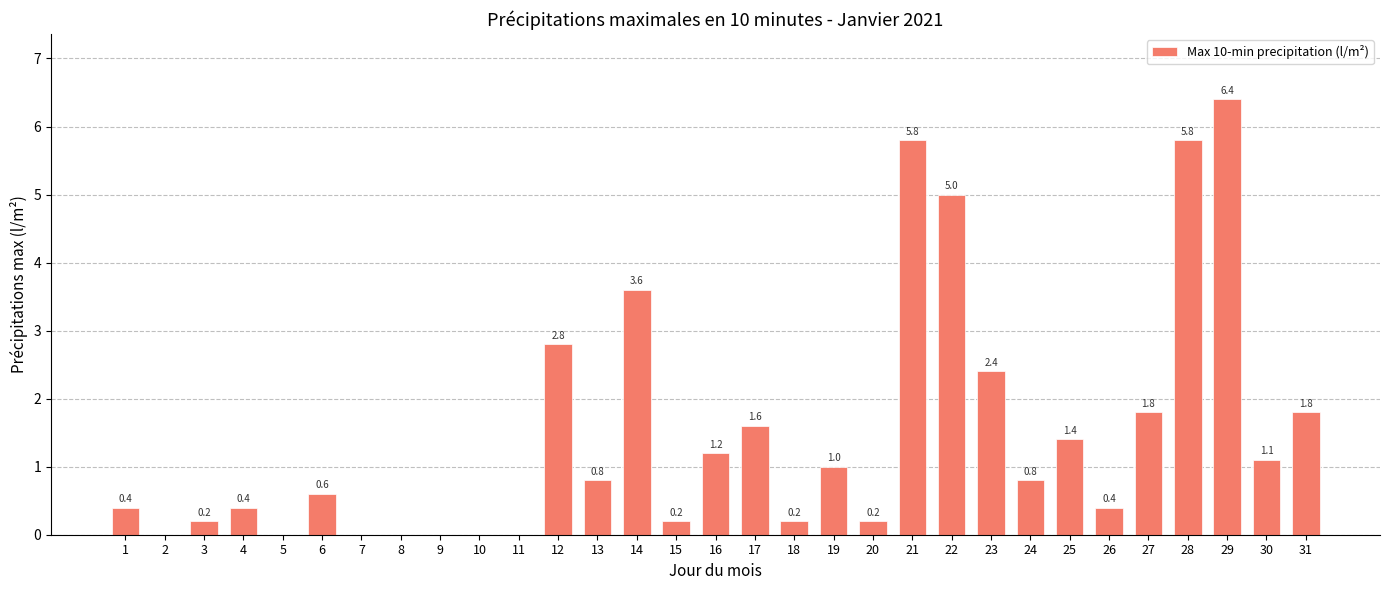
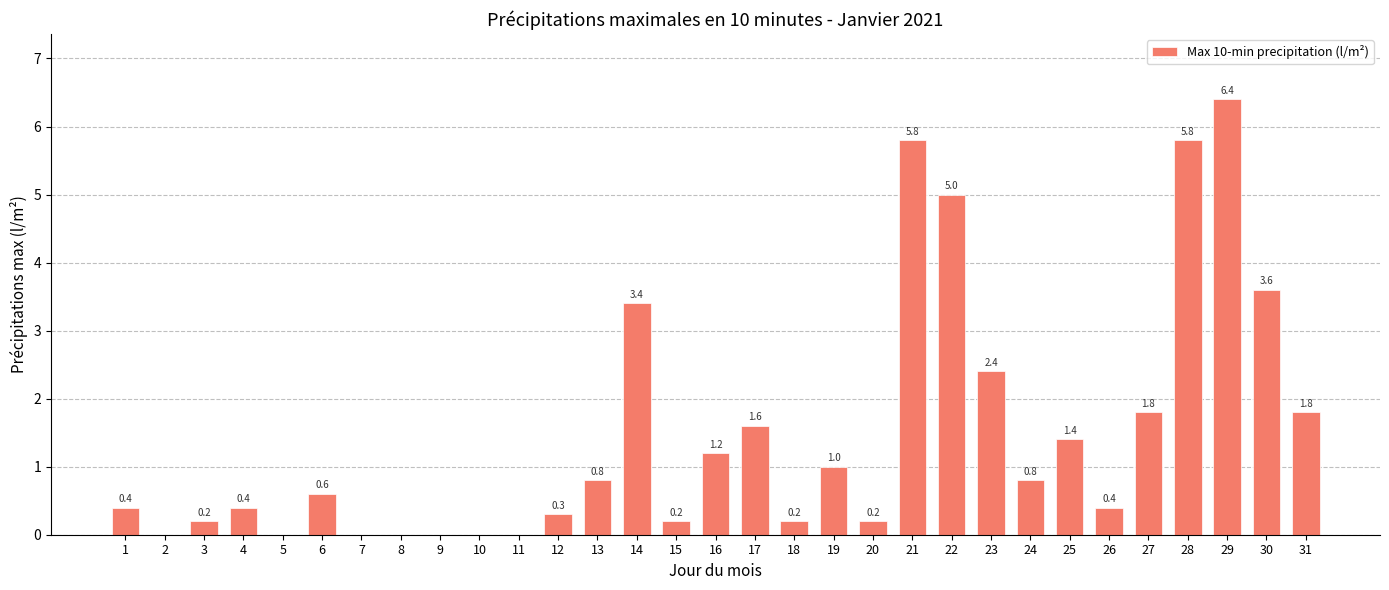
12: 2.8 -> 0.3
14: 3.6 -> 3.4
30: 1.1 -> 3.6
